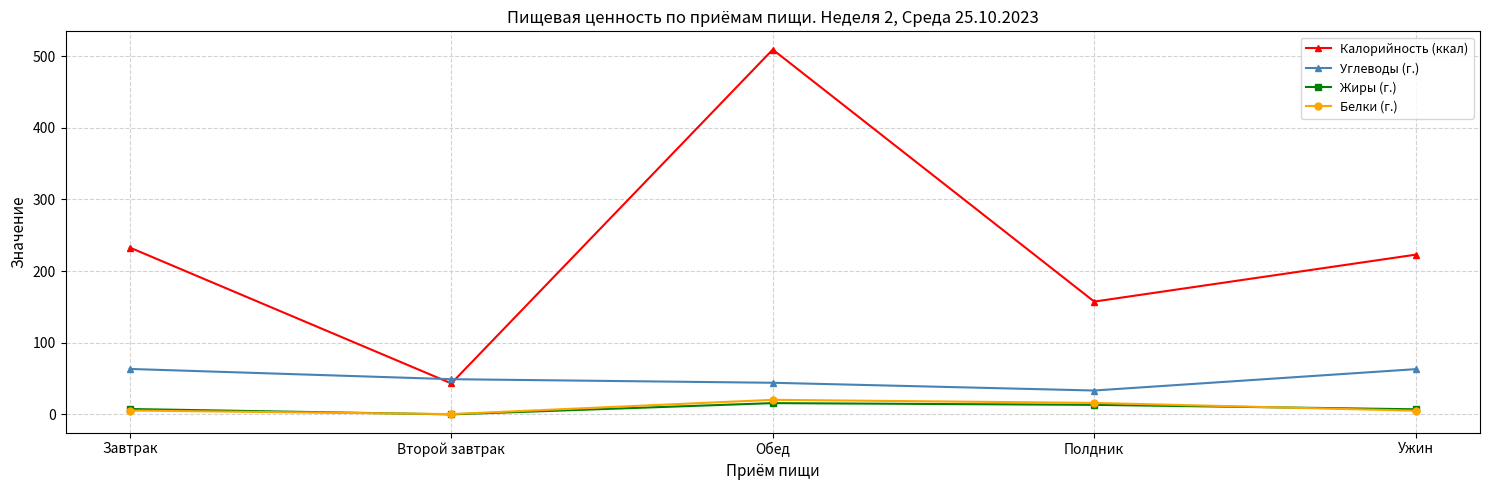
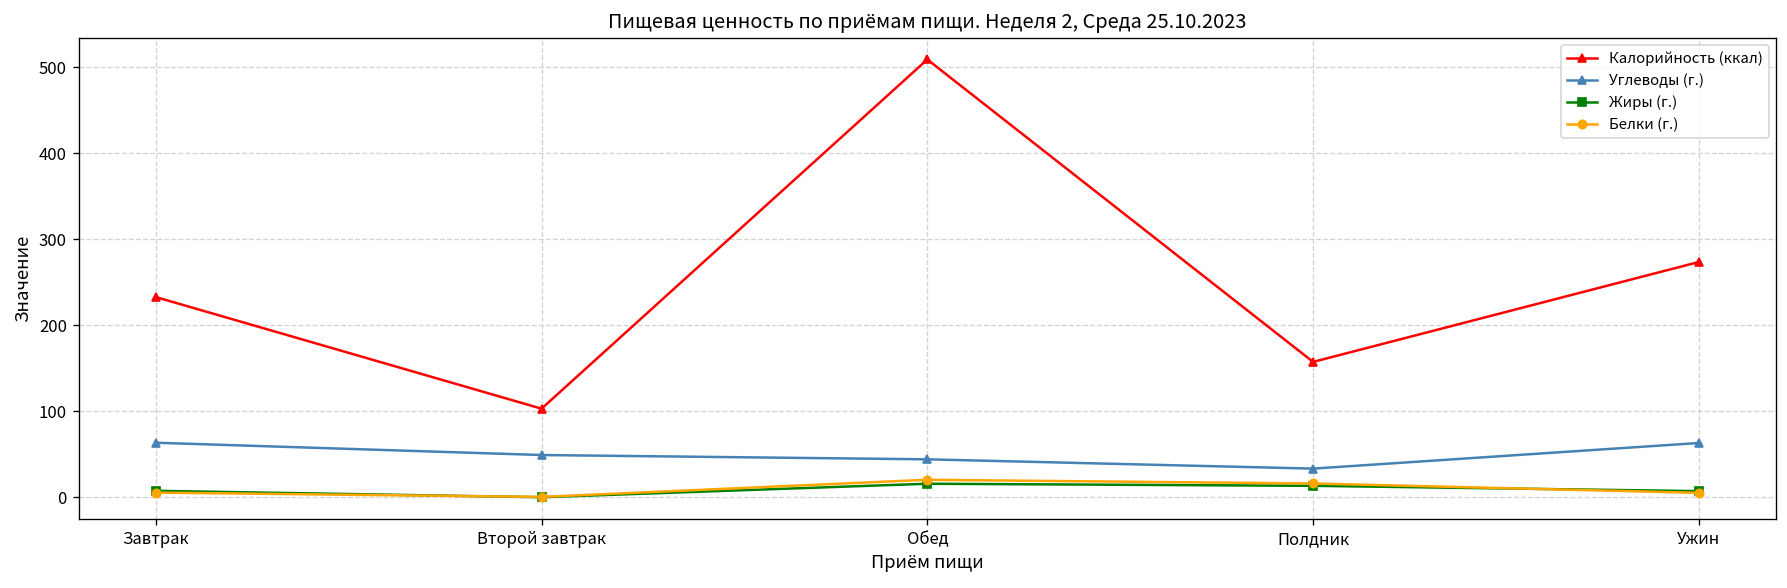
Калорийность (ккал), Второй завтрак: 40 -> 100
Калорийность (ккал), Ужин: 220 -> 270
